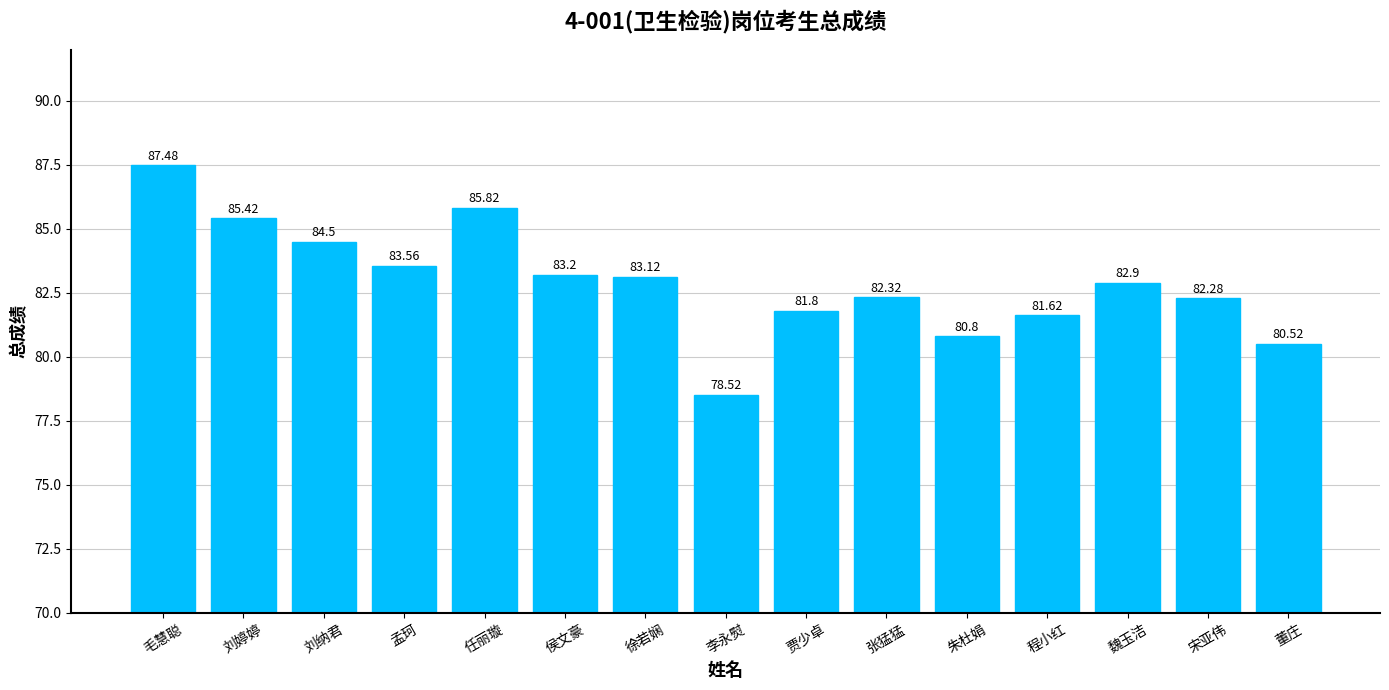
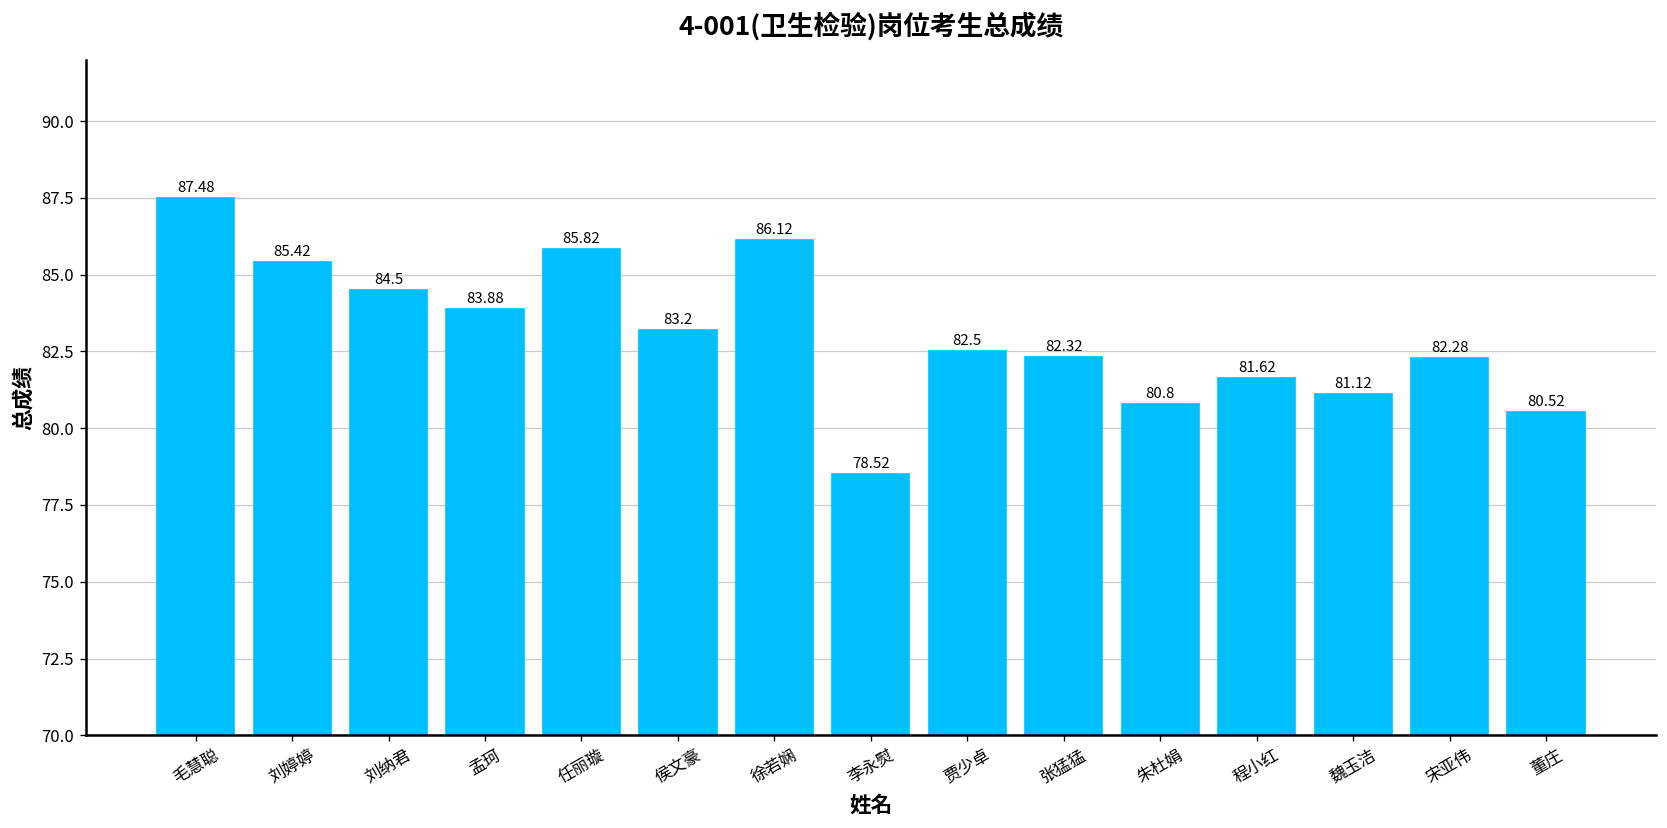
孟珂: 83.56 -> 83.88
徐若娴: 83.12 -> 86.12
贾少卓: 81.8 -> 82.5
魏玉洁: 82.9 -> 81.12
